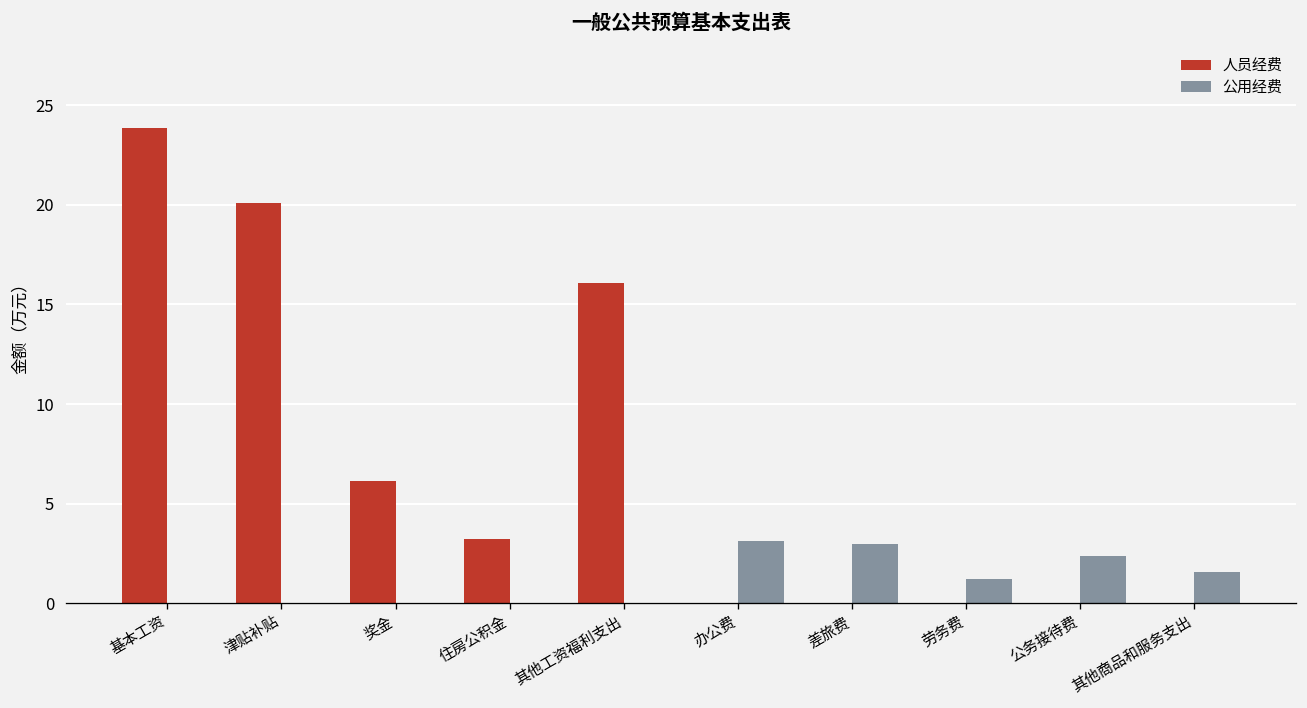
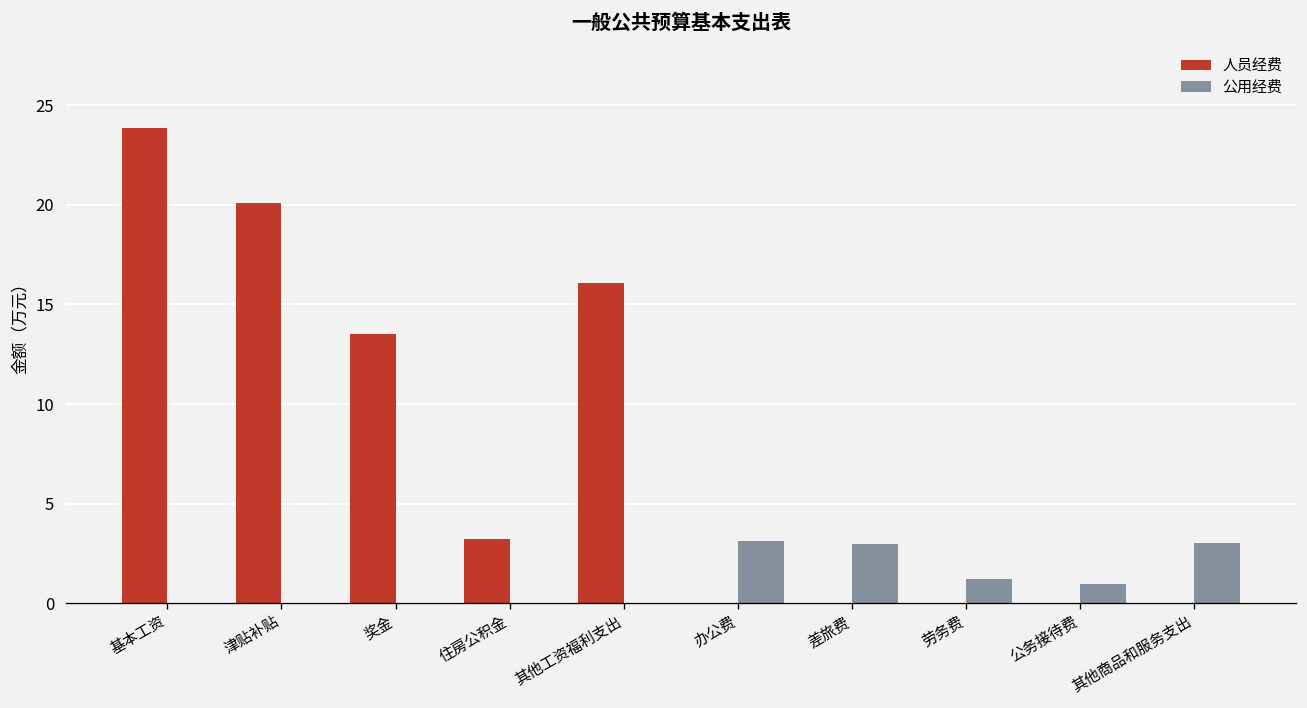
人员经费, 奖金: 6.2 -> 13.5
公用经费, 公务接待费: 2.4 -> 1.0
公用经费, 其他商品和服务支出: 1.6 -> 3.0
